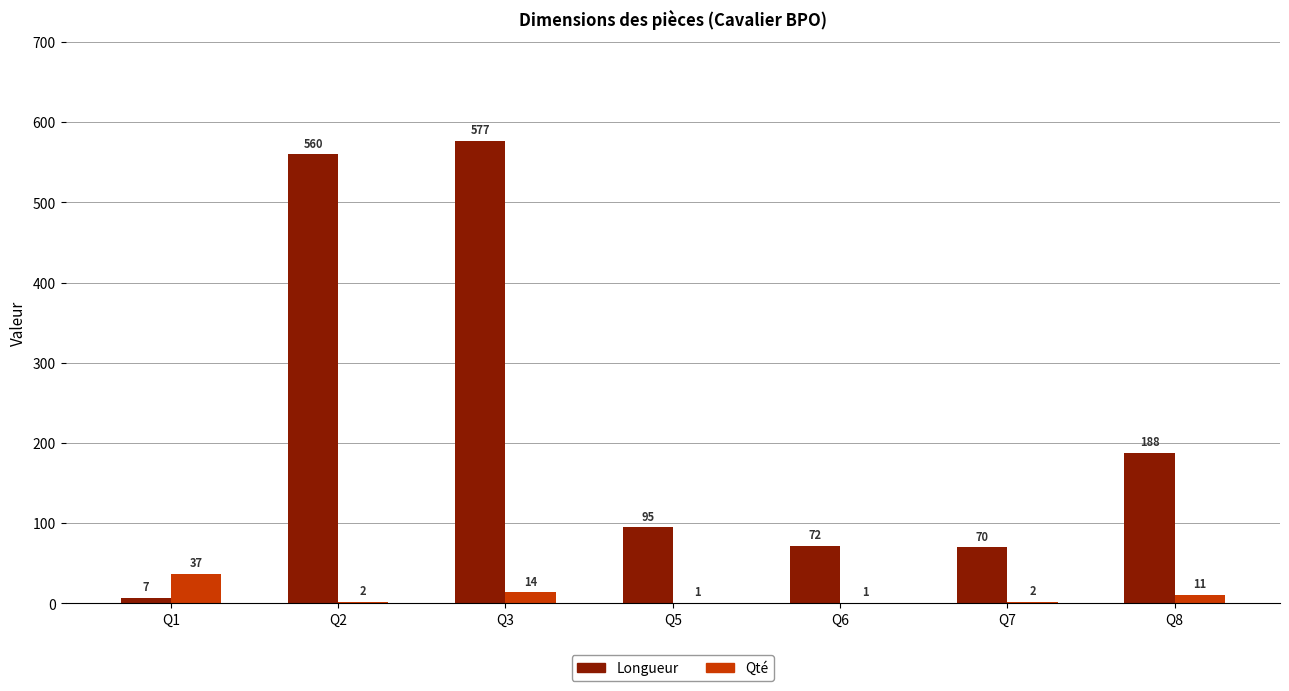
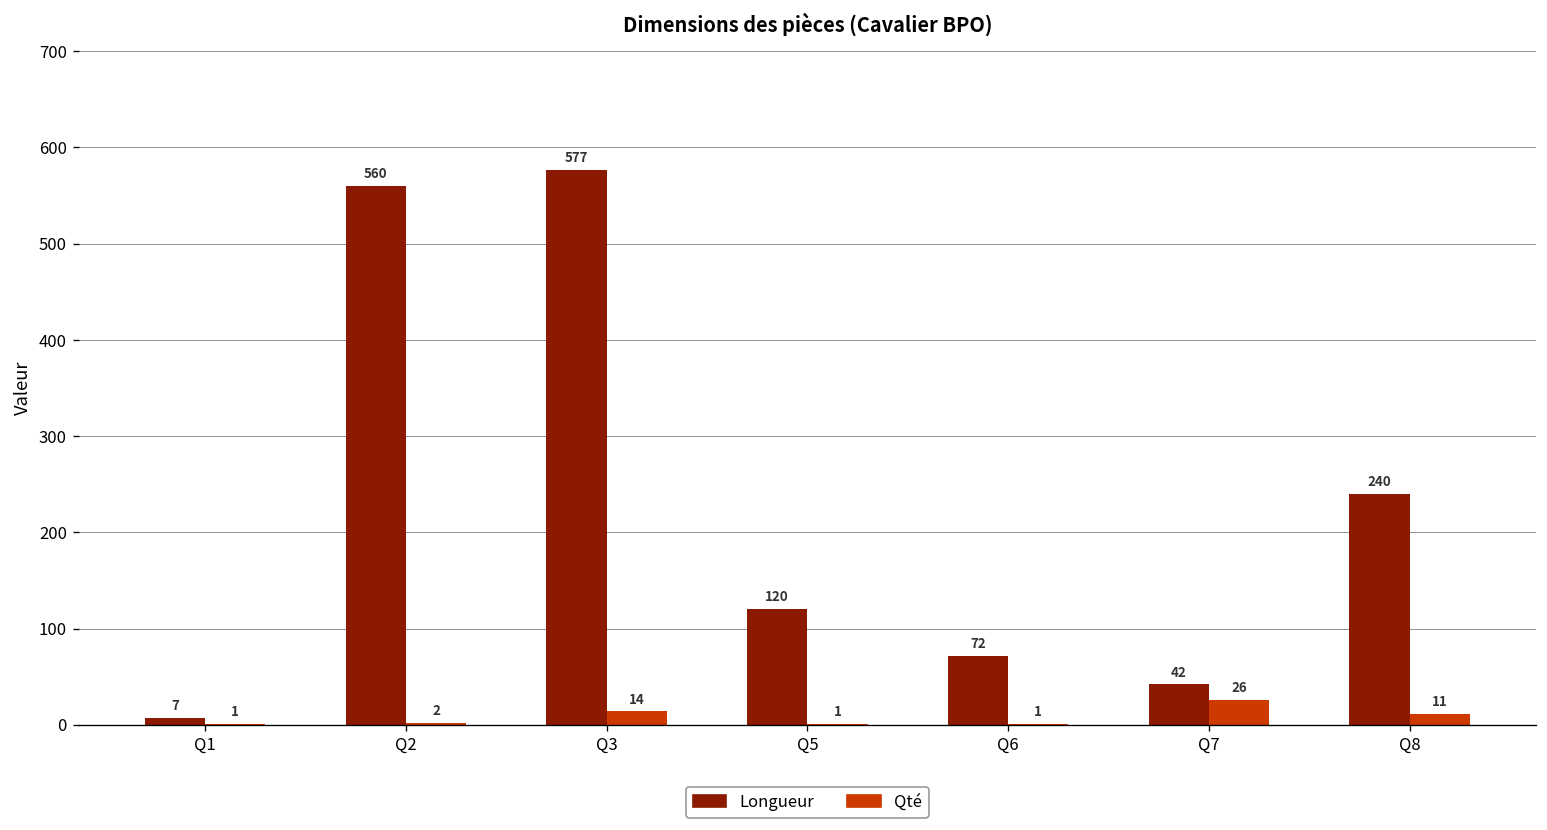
Qté, Q1: 37 -> 1
Longueur, Q5: 95 -> 120
Longueur, Q7: 70 -> 42
Qté, Q7: 2 -> 26
Longueur, Q8: 188 -> 240
